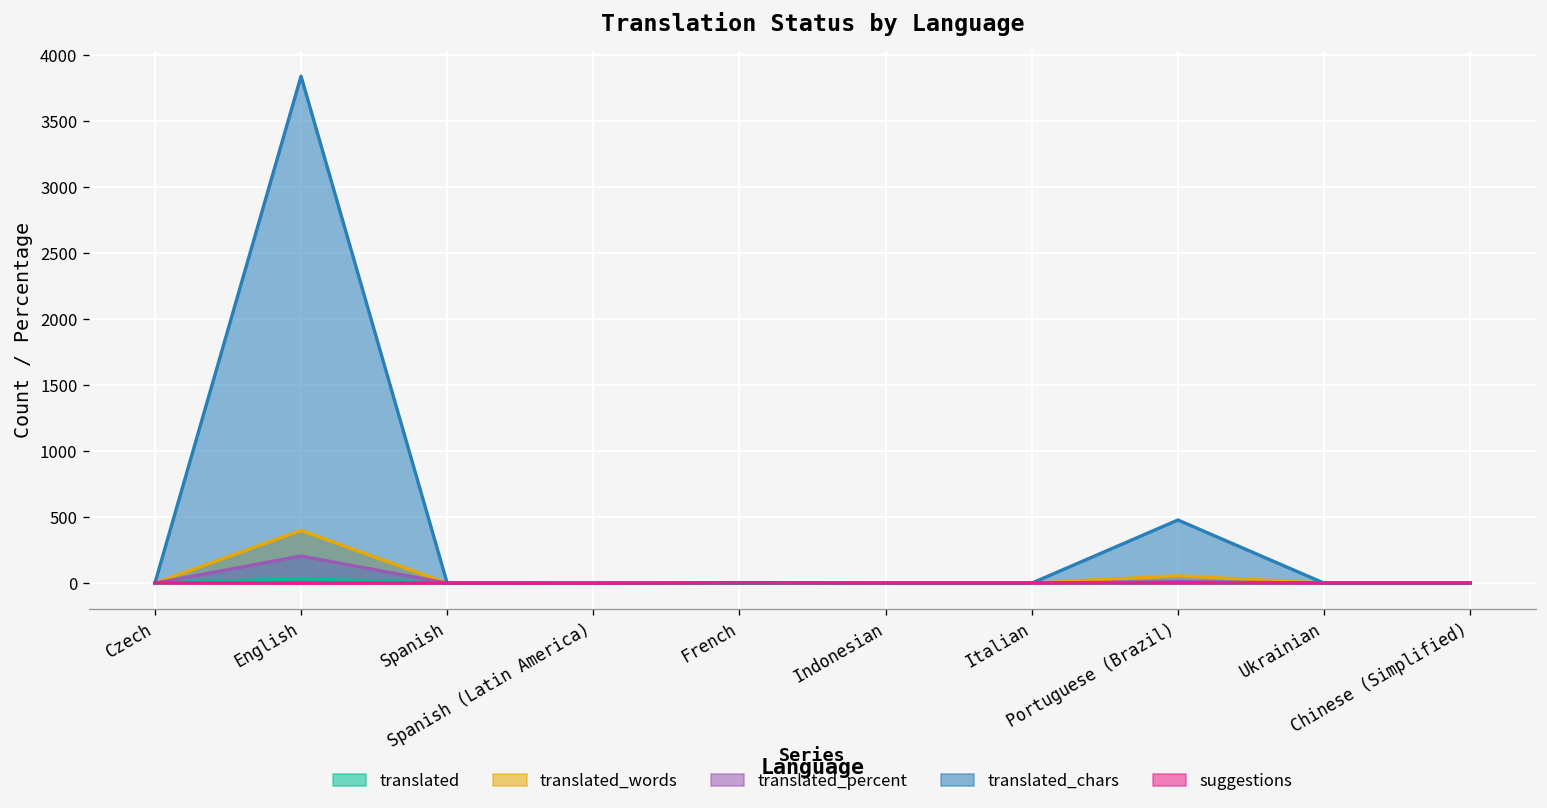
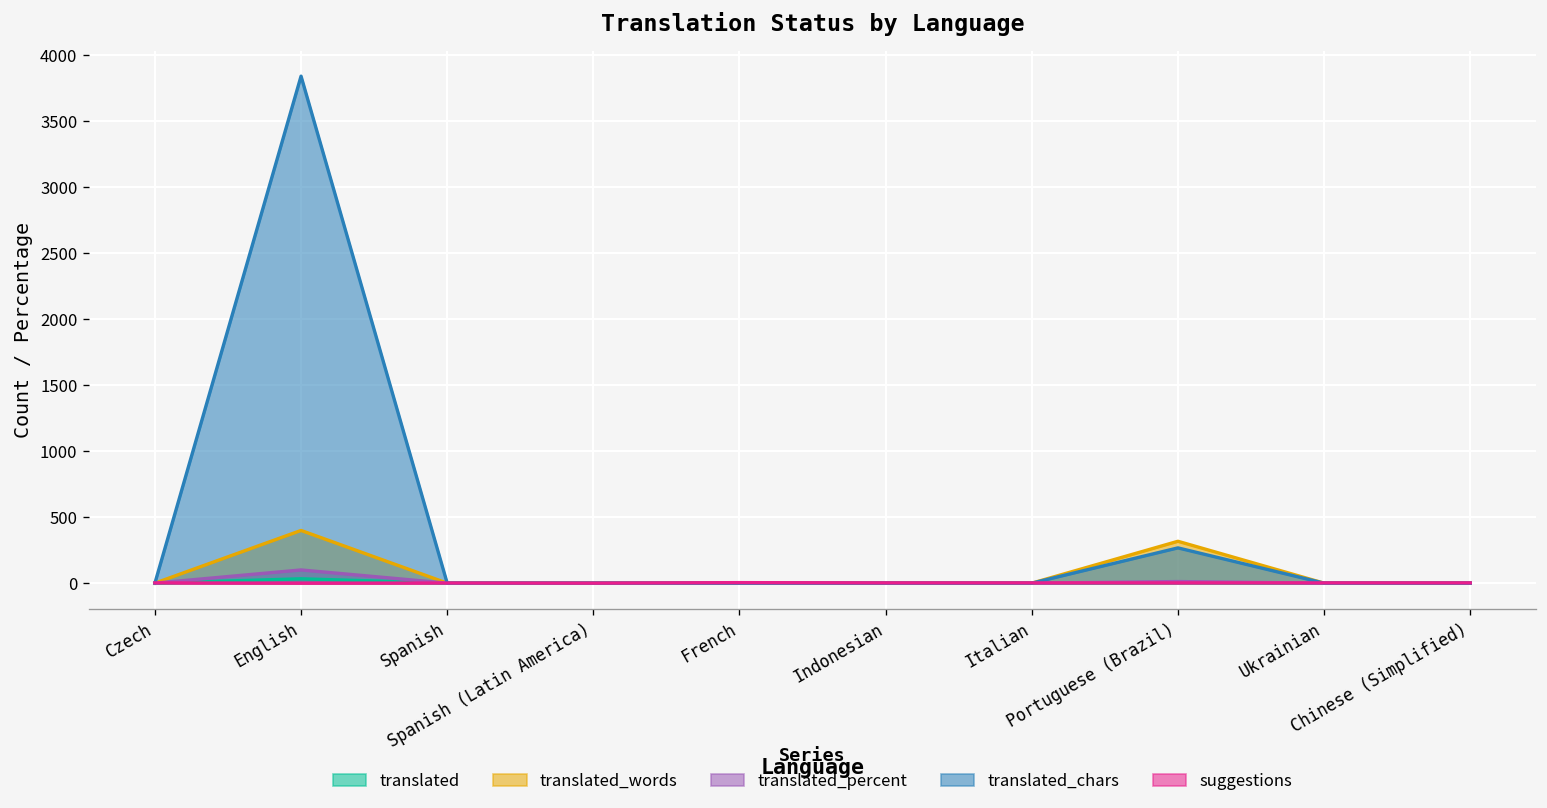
translated_percent, English: 210 -> 100
translated_words, Portuguese (Brazil): 60 -> 320
translated_chars, Portuguese (Brazil): 480 -> 270
